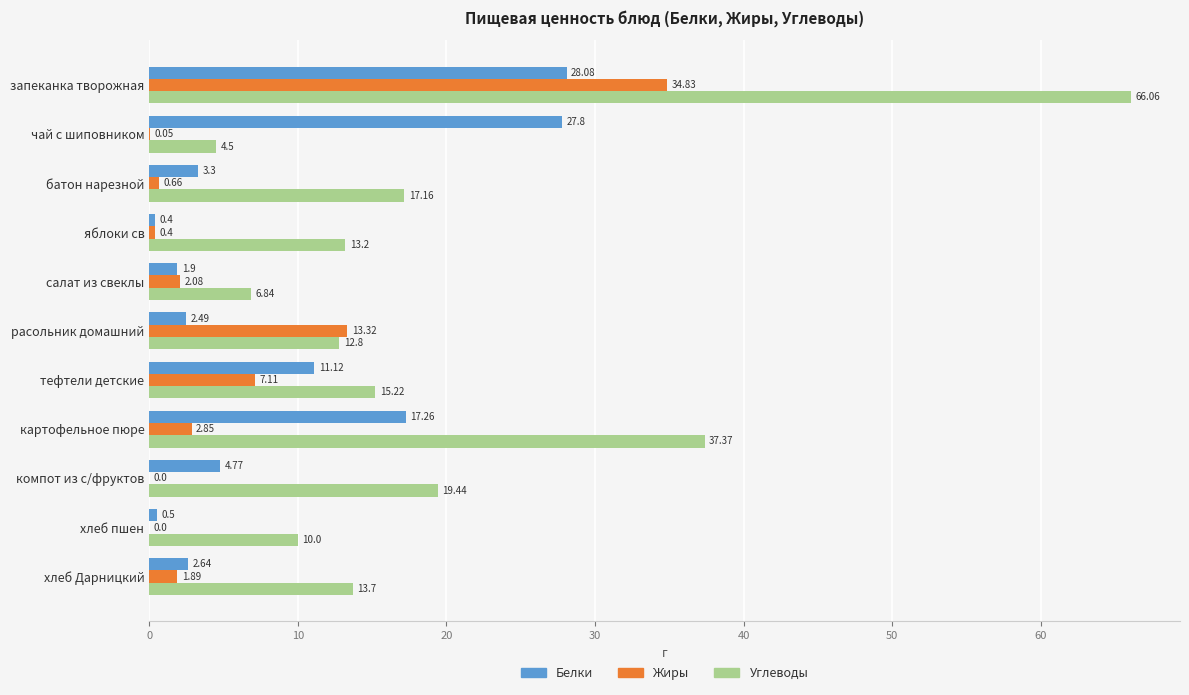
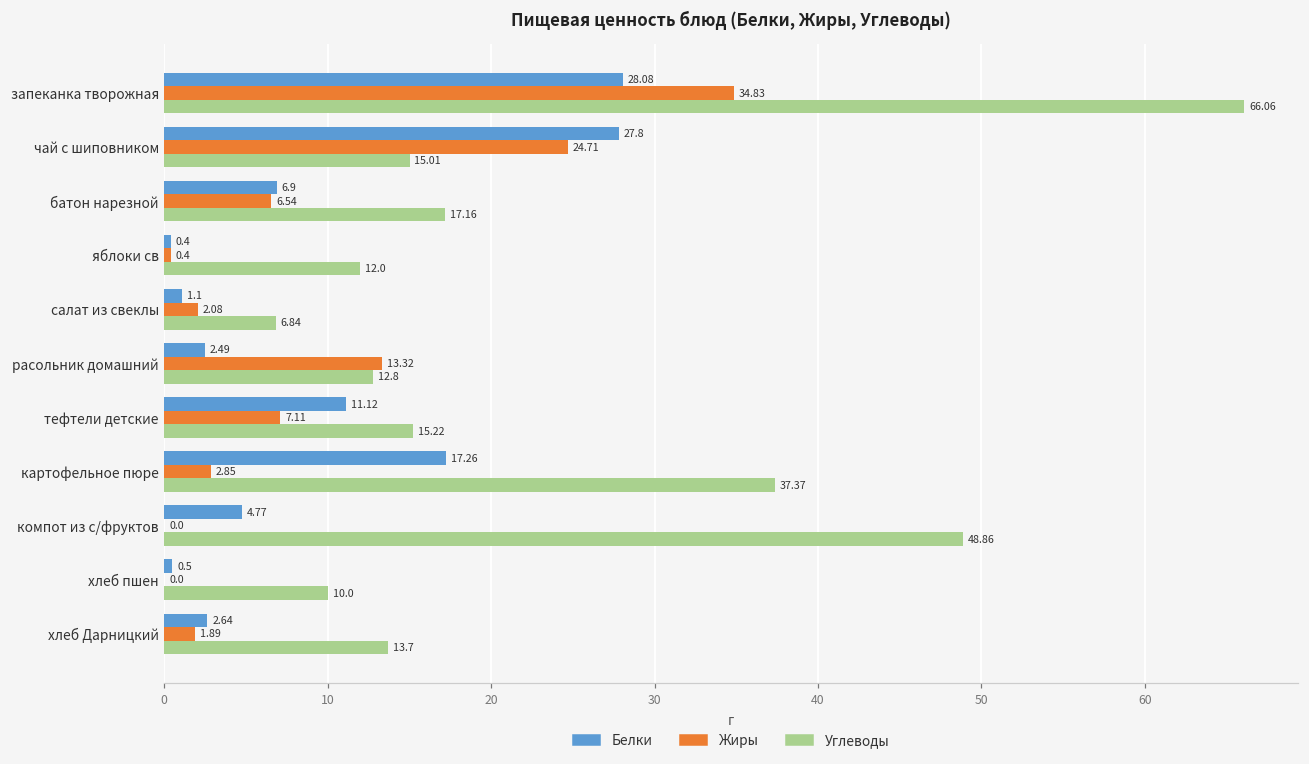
Жиры, чай с шиповником: 0.05 -> 24.71
Углеводы, чай с шиповником: 4.5 -> 15.01
Белки, батон нарезной: 3.3 -> 6.9
Жиры, батон нарезной: 0.66 -> 6.54
Углеводы, яблоки св: 13.2 -> 12.0
Белки, салат из свеклы: 1.9 -> 1.1
Углеводы, компот из с/фруктов: 19.44 -> 48.86
